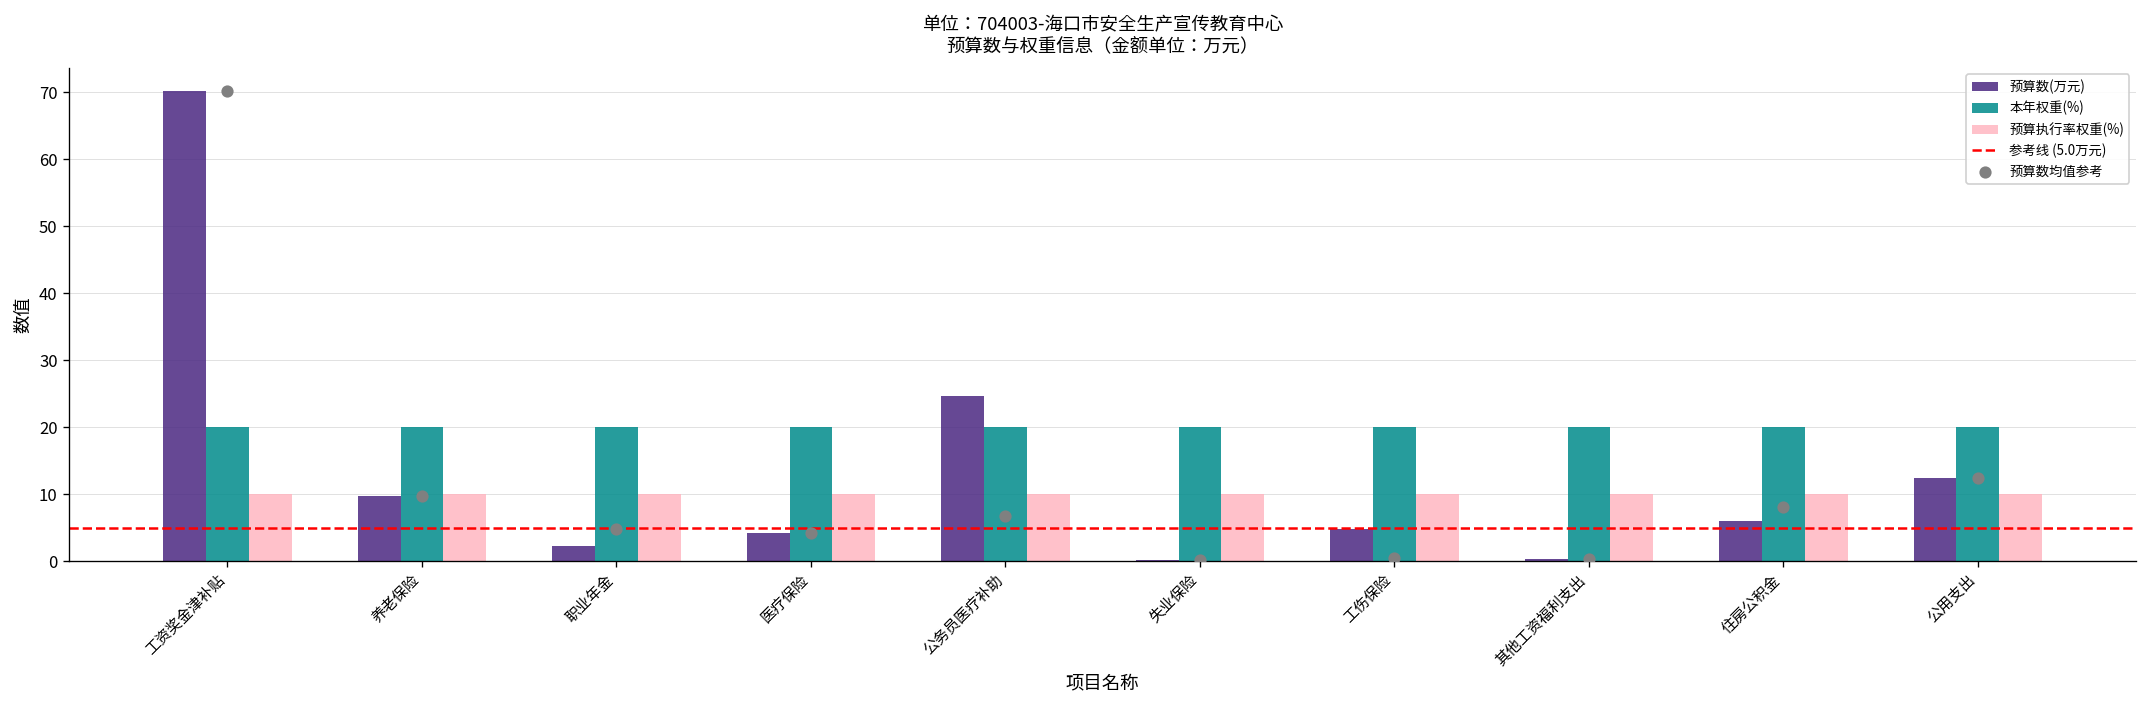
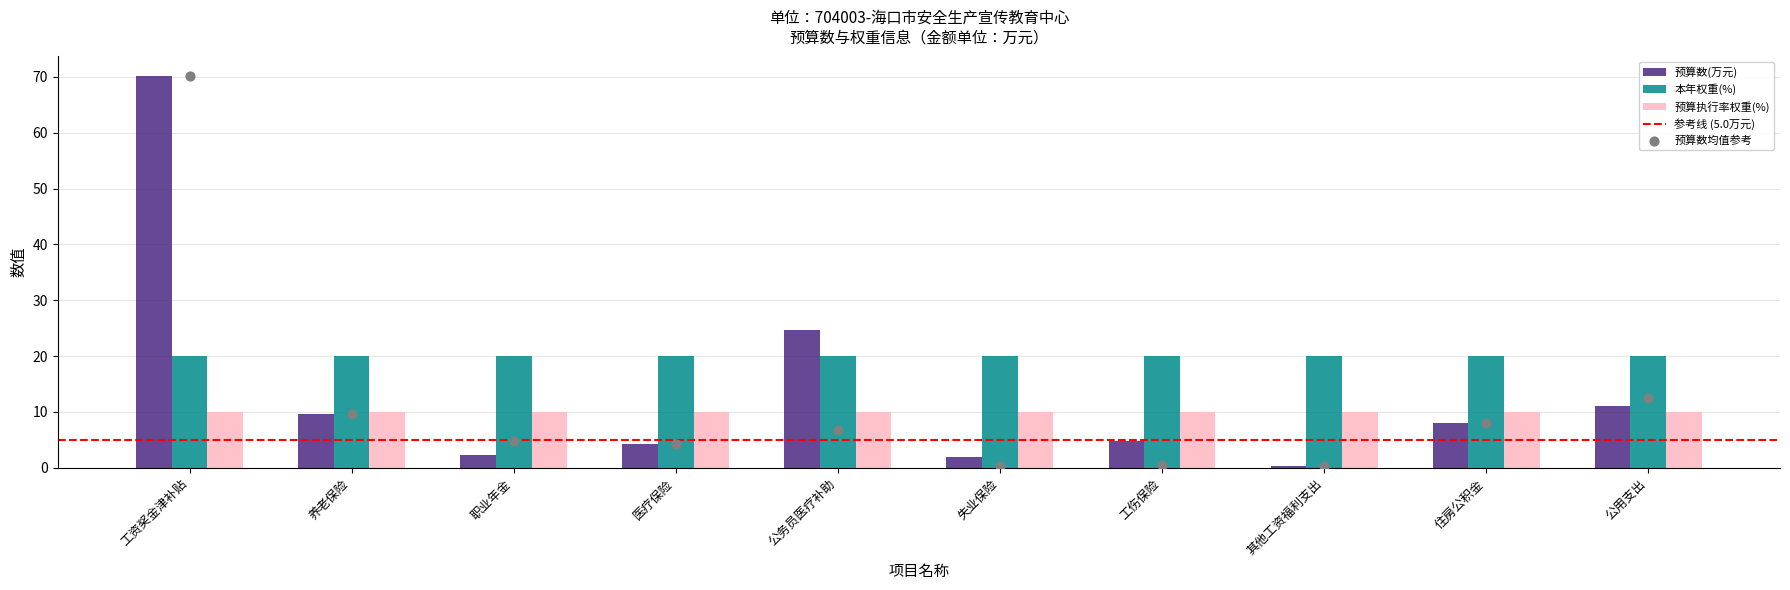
预算数(万元), 失业保险: 0 -> 2
预算数(万元), 住房公积金: 6 -> 8
预算数(万元), 公用支出: 13 -> 11
